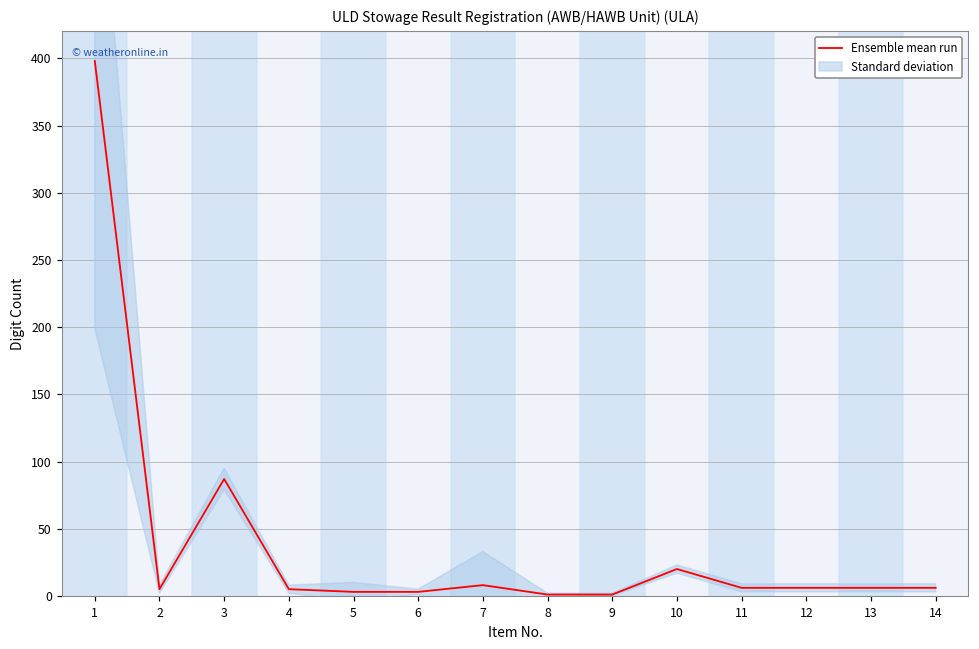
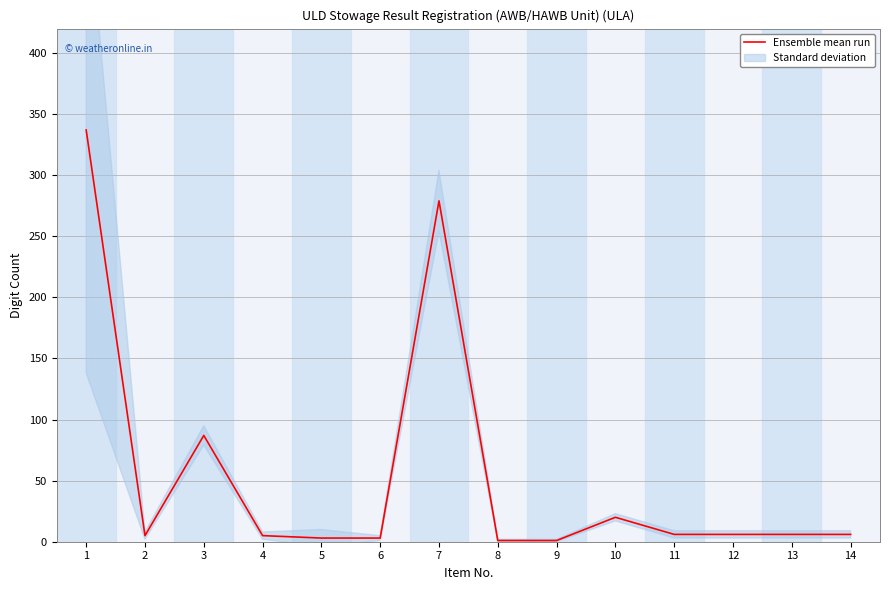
Ensemble mean run, 1: 398 -> 337
Ensemble mean run, 7: 8 -> 279
